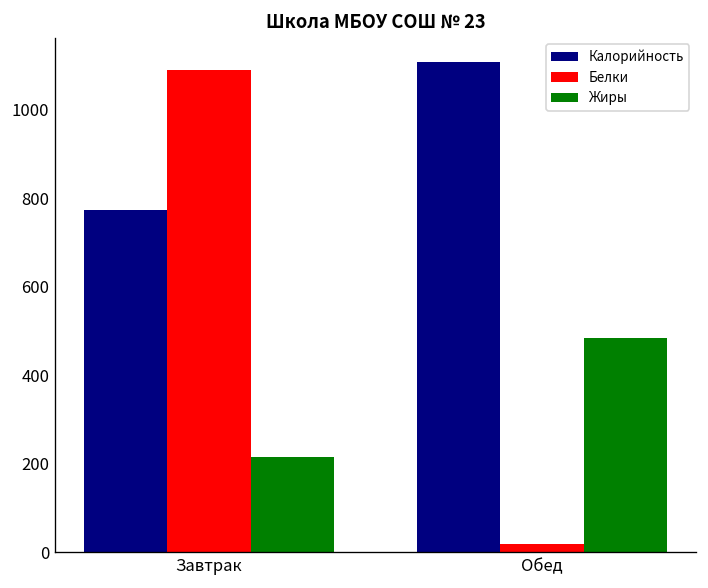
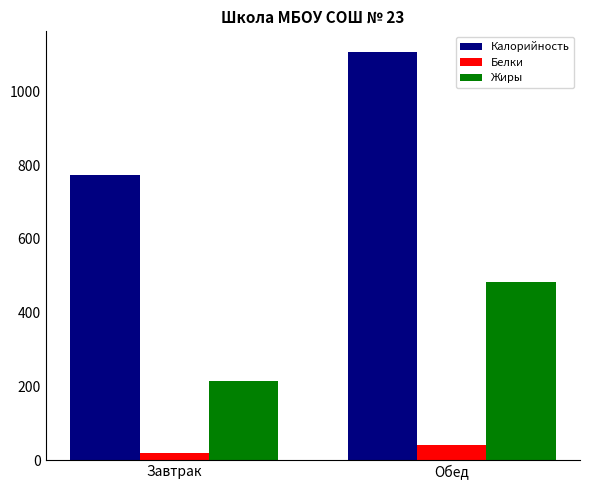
Белки, Завтрак: 1090 -> 20
Белки, Обед: 20 -> 40
